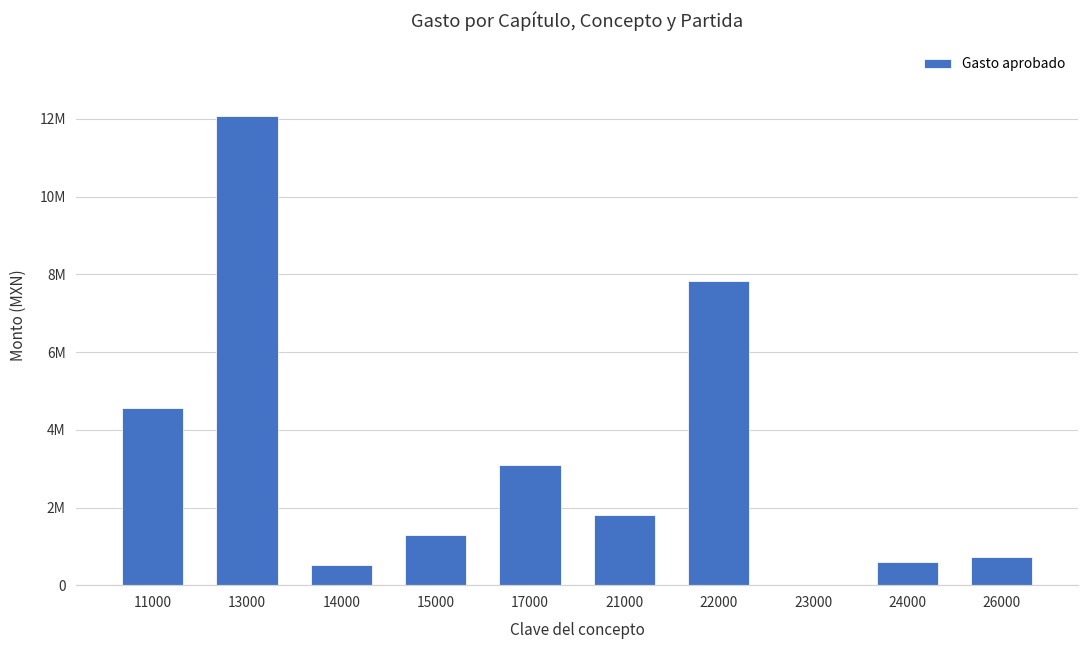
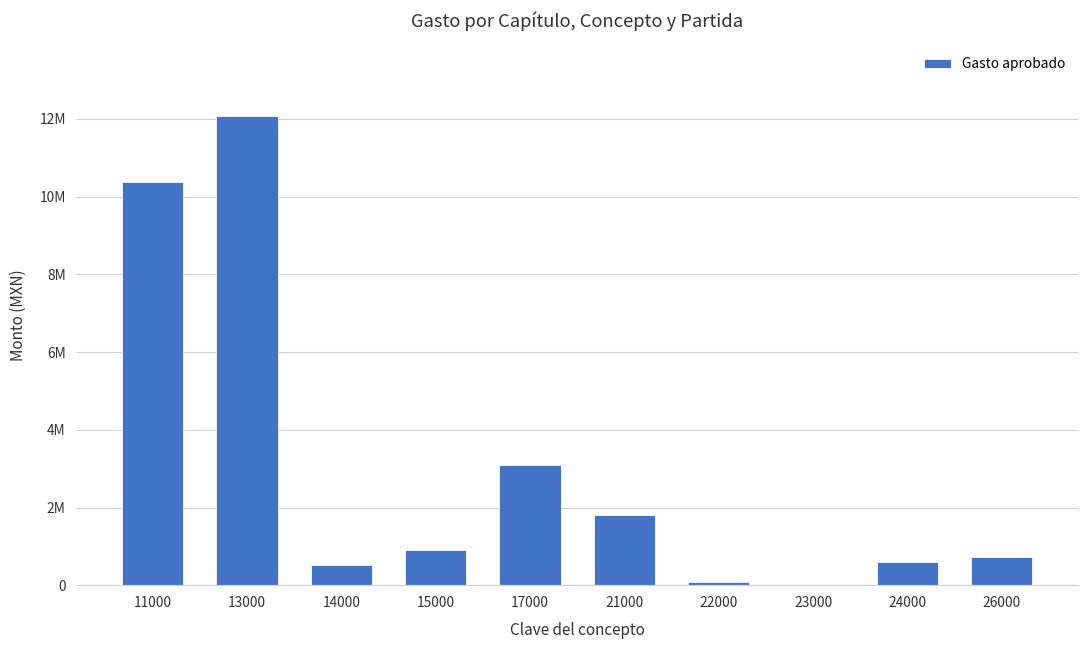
11000: 4600000 -> 10400000
15000: 1300000 -> 900000
22000: 7800000 -> 100000
